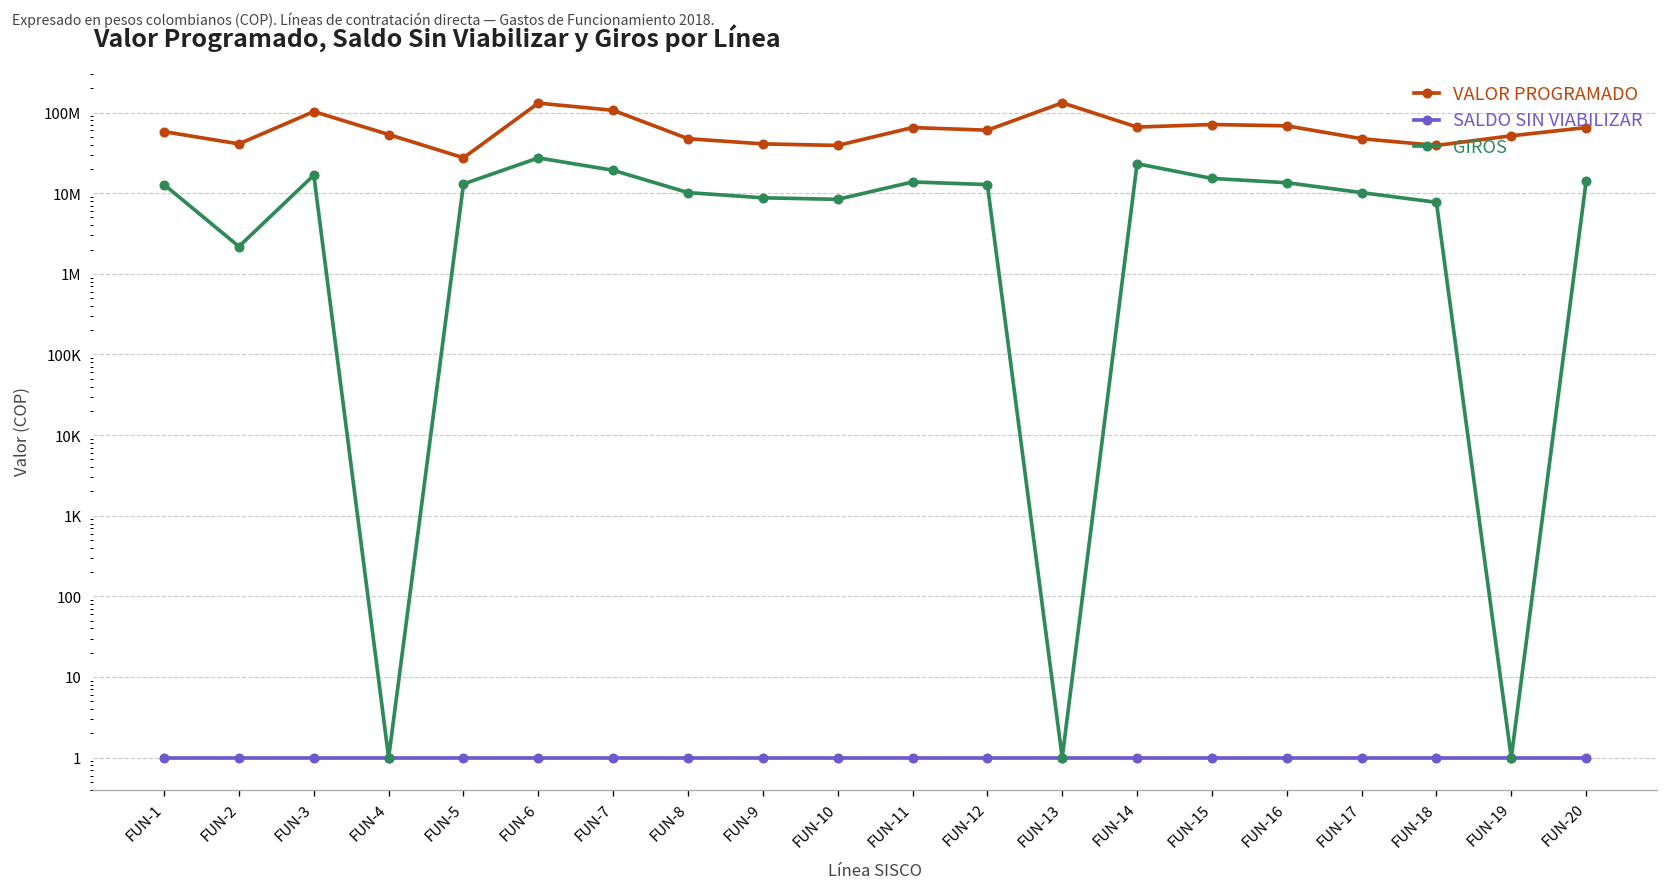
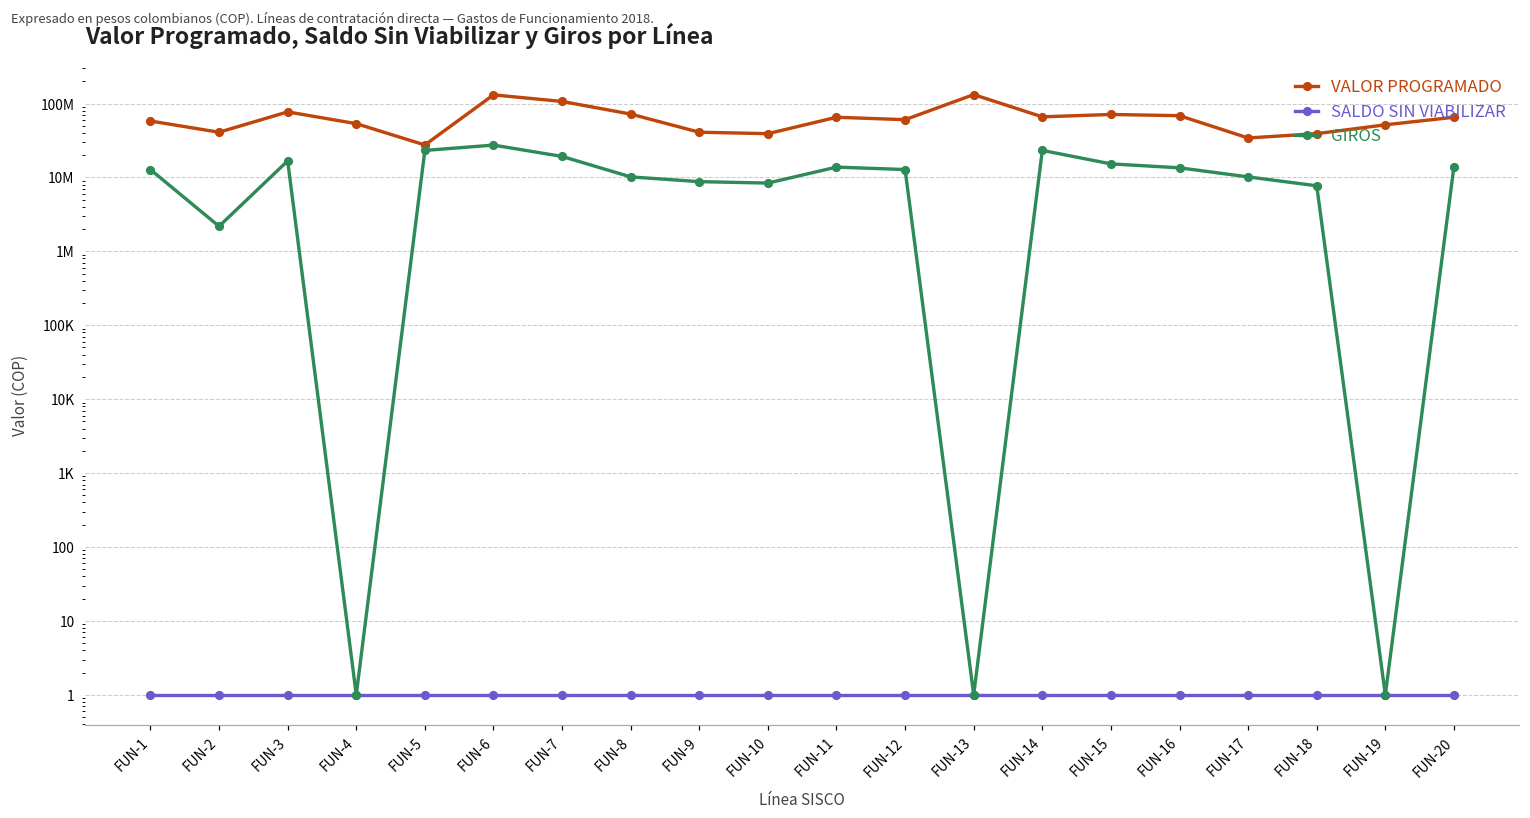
VALOR PROGRAMADO, FUN-3: 100000000 -> 80000000
GIROS, FUN-5: 13000000 -> 23000000
VALOR PROGRAMADO, FUN-8: 50000000 -> 70000000
VALOR PROGRAMADO, FUN-17: 50000000 -> 30000000
